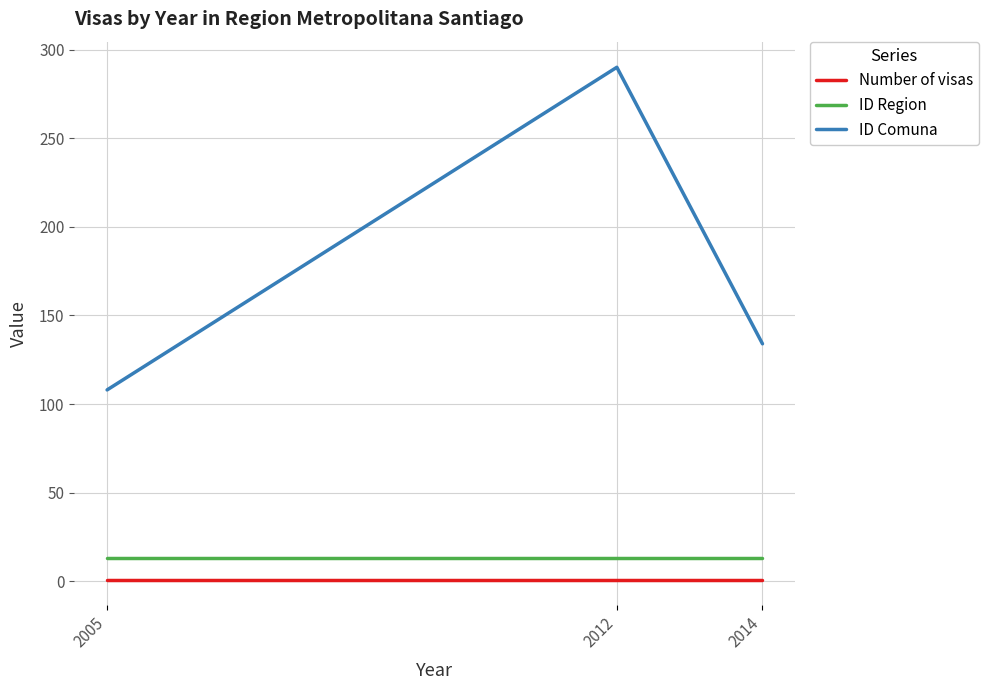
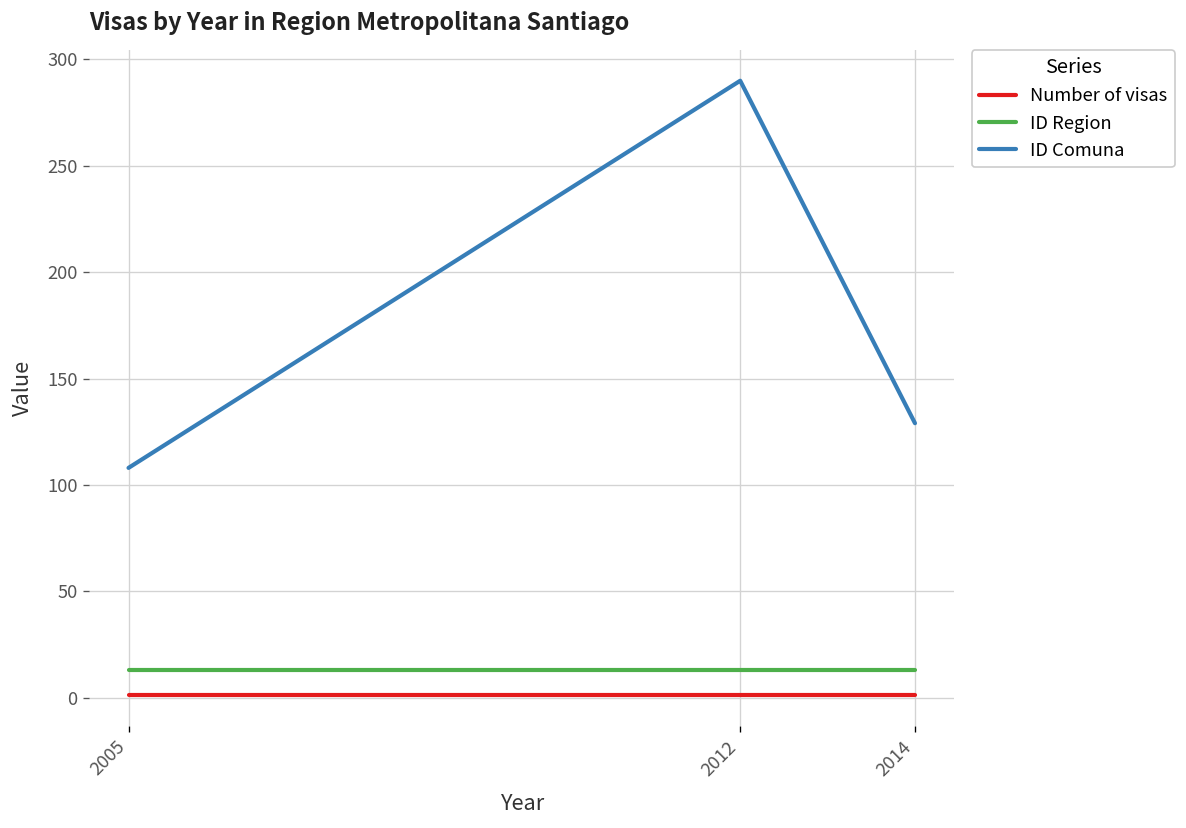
ID Comuna, 2014: 134 -> 129
